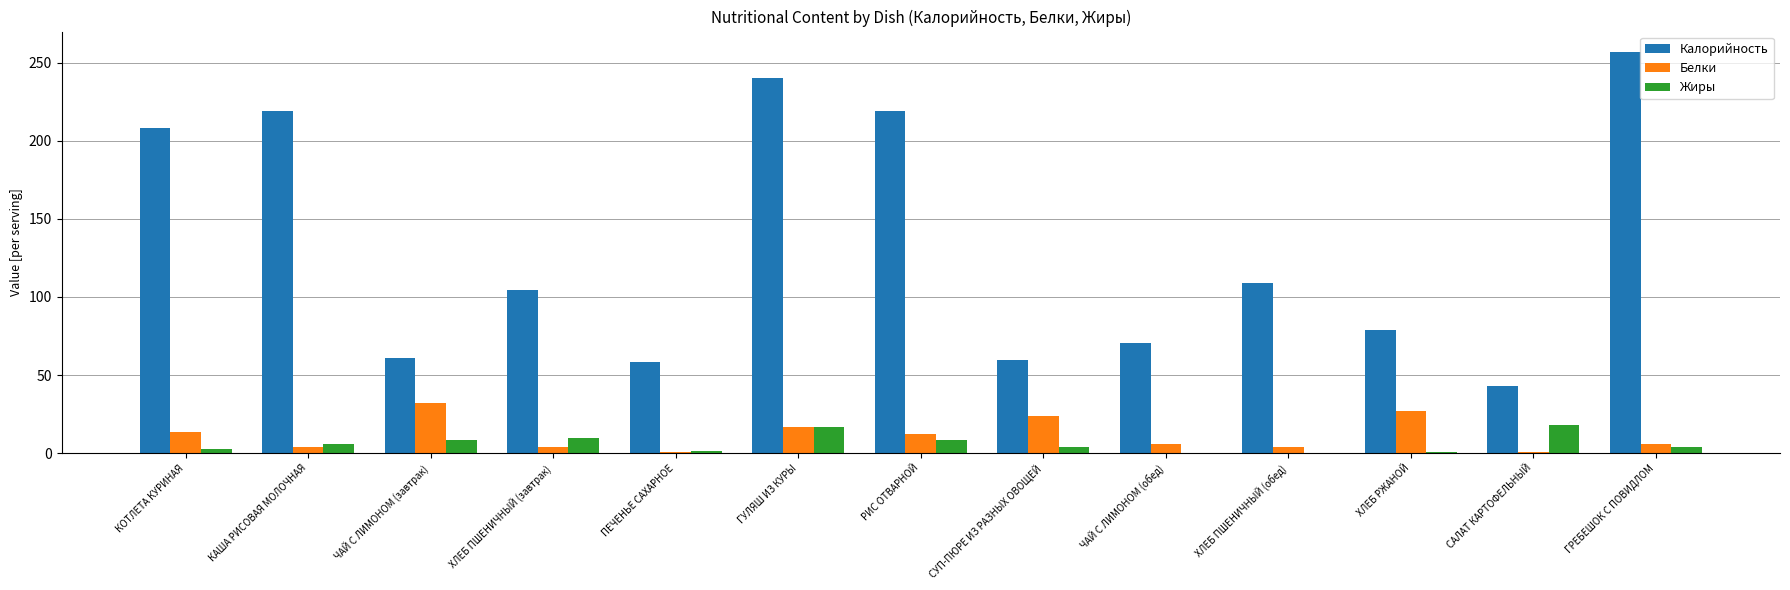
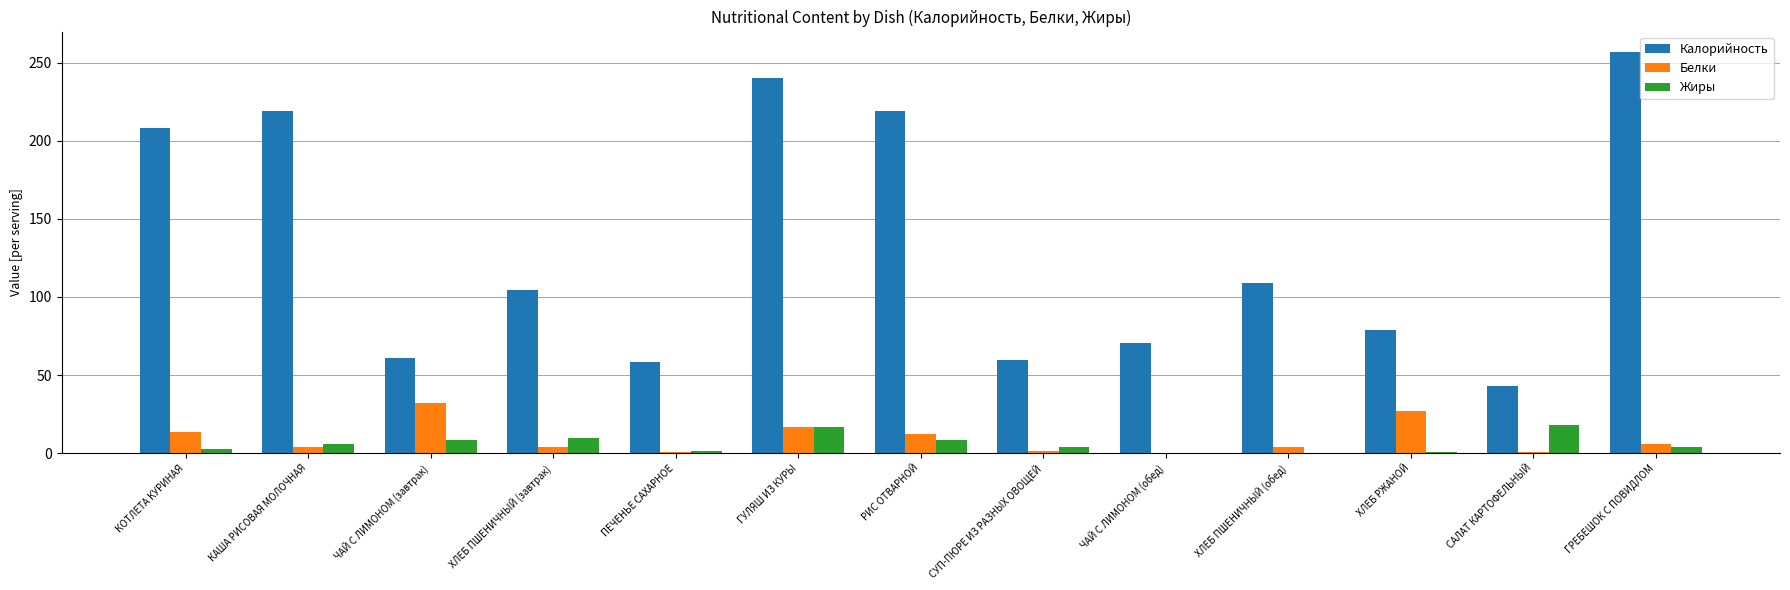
Белки, СУП-ПЮРЕ ИЗ РАЗНЫХ ОВОЩЕЙ: 24 -> 1
Белки, ЧАЙ С ЛИМОНОМ (обед): 6 -> 0
